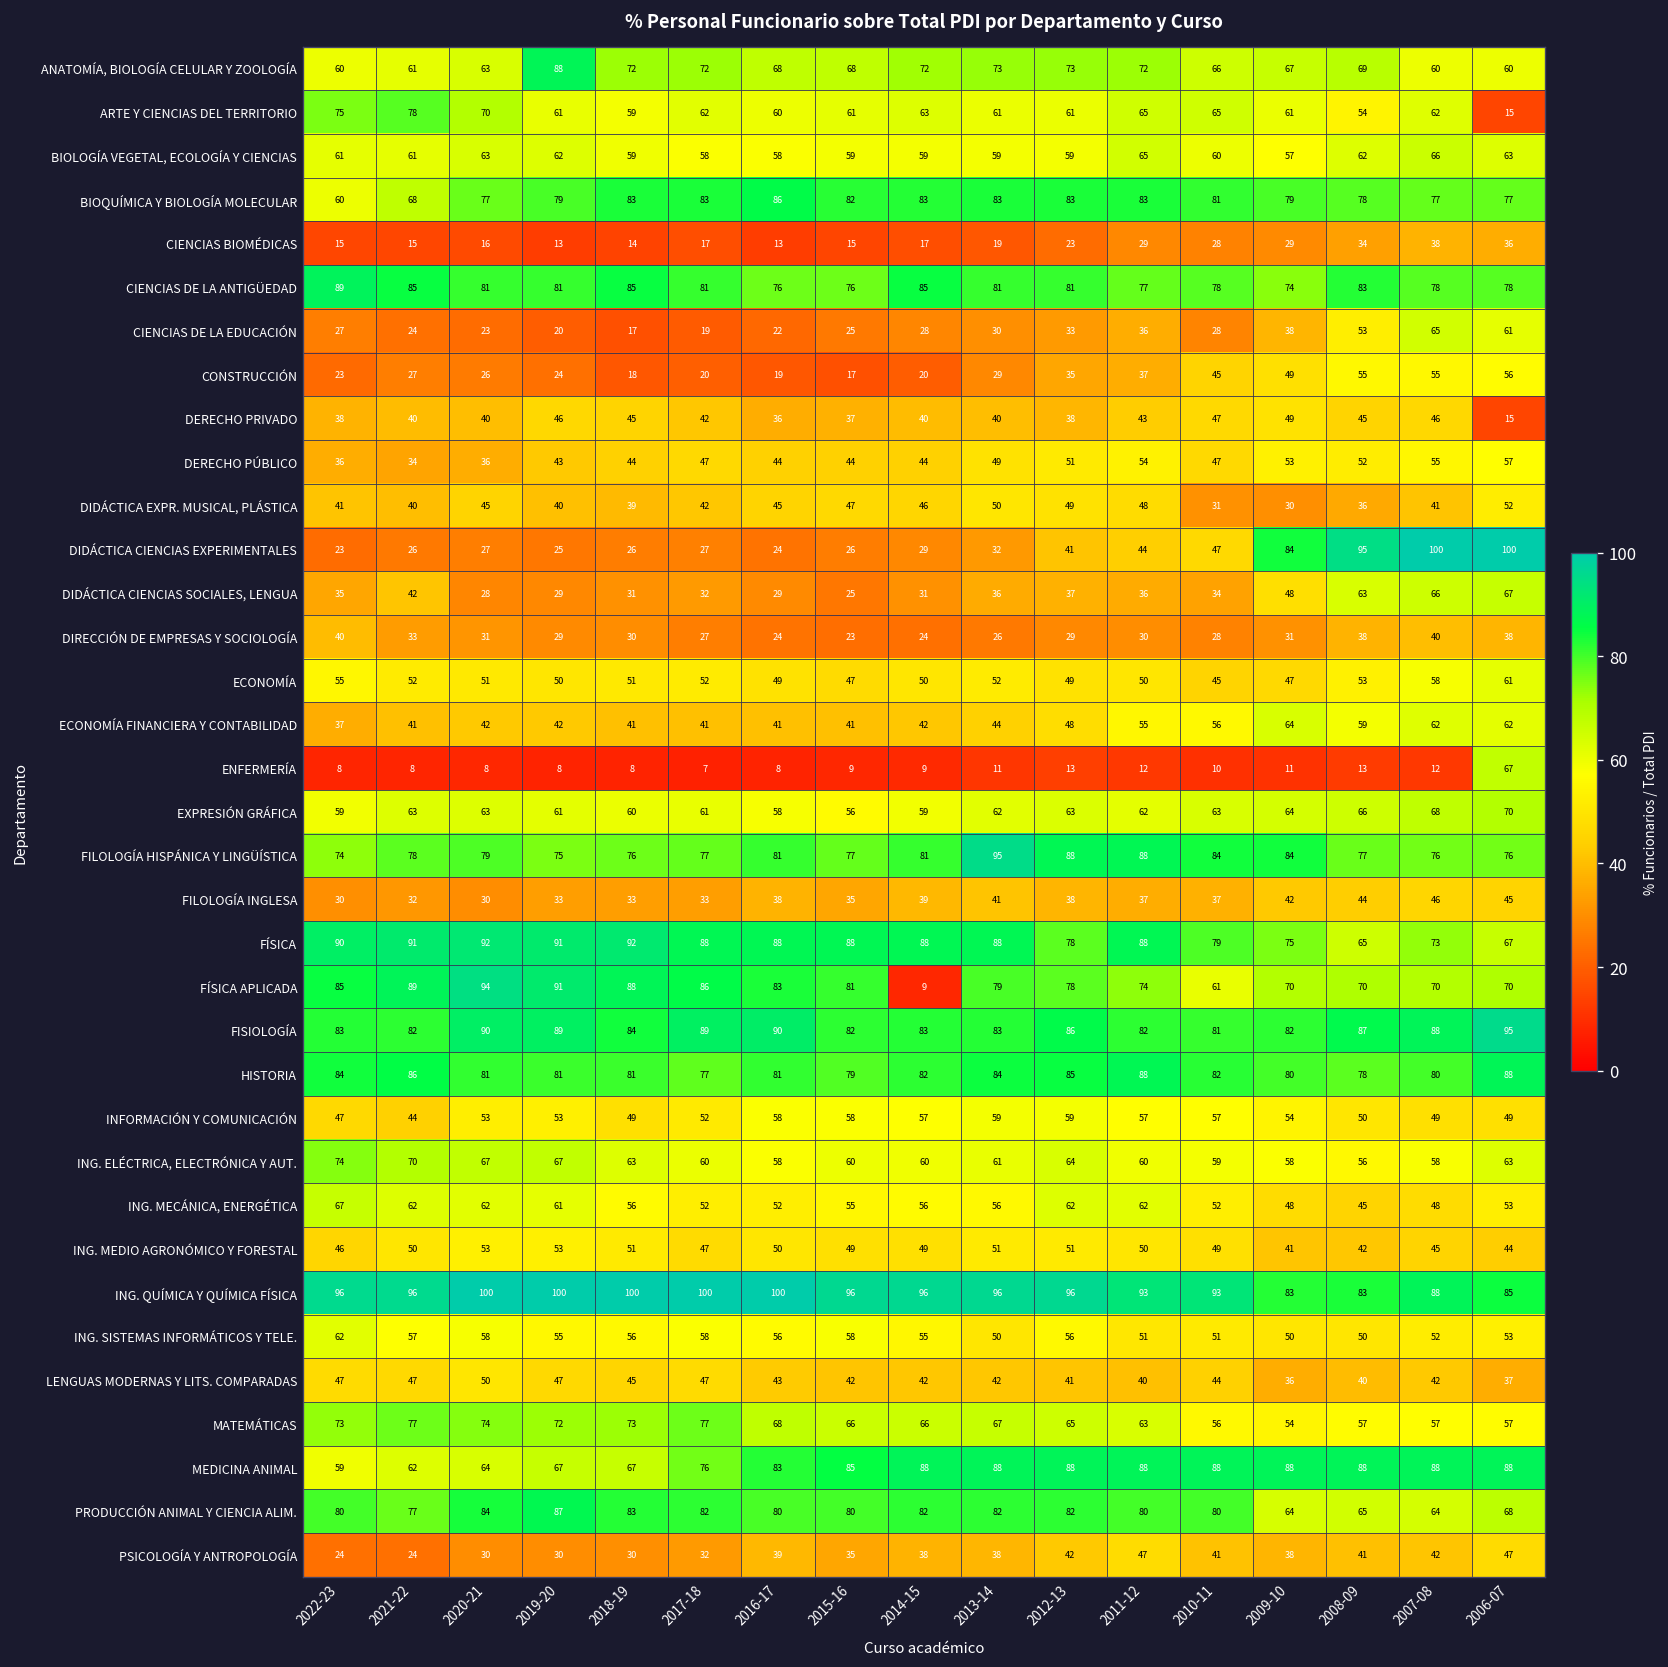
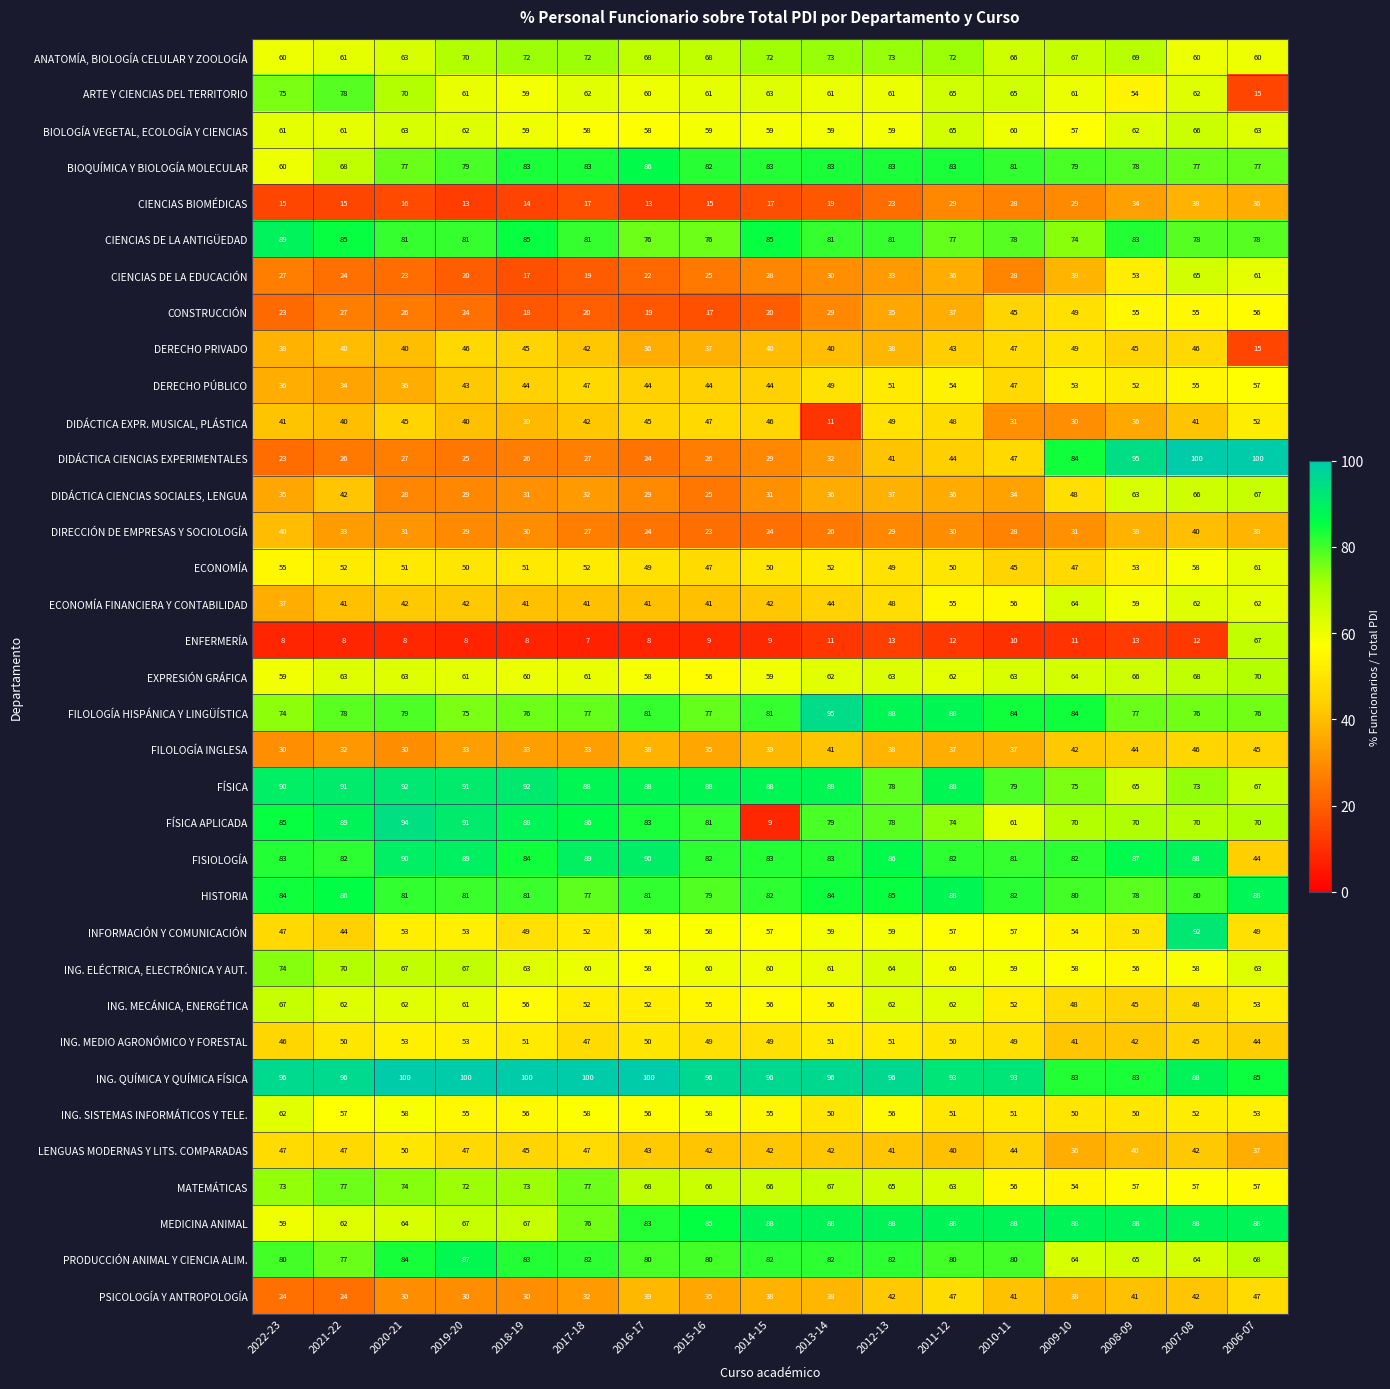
ANATOMÍA, BIOLOGÍA CELULAR Y ZOOLOGÍA, 2019-20: 88 -> 70
DIDÁCTICA EXPR. MUSICAL, PLÁSTICA, 2013-14: 50 -> 11
FISIOLOGÍA, 2006-07: 95 -> 44
INFORMACIÓN Y COMUNICACIÓN, 2007-08: 49 -> 92
